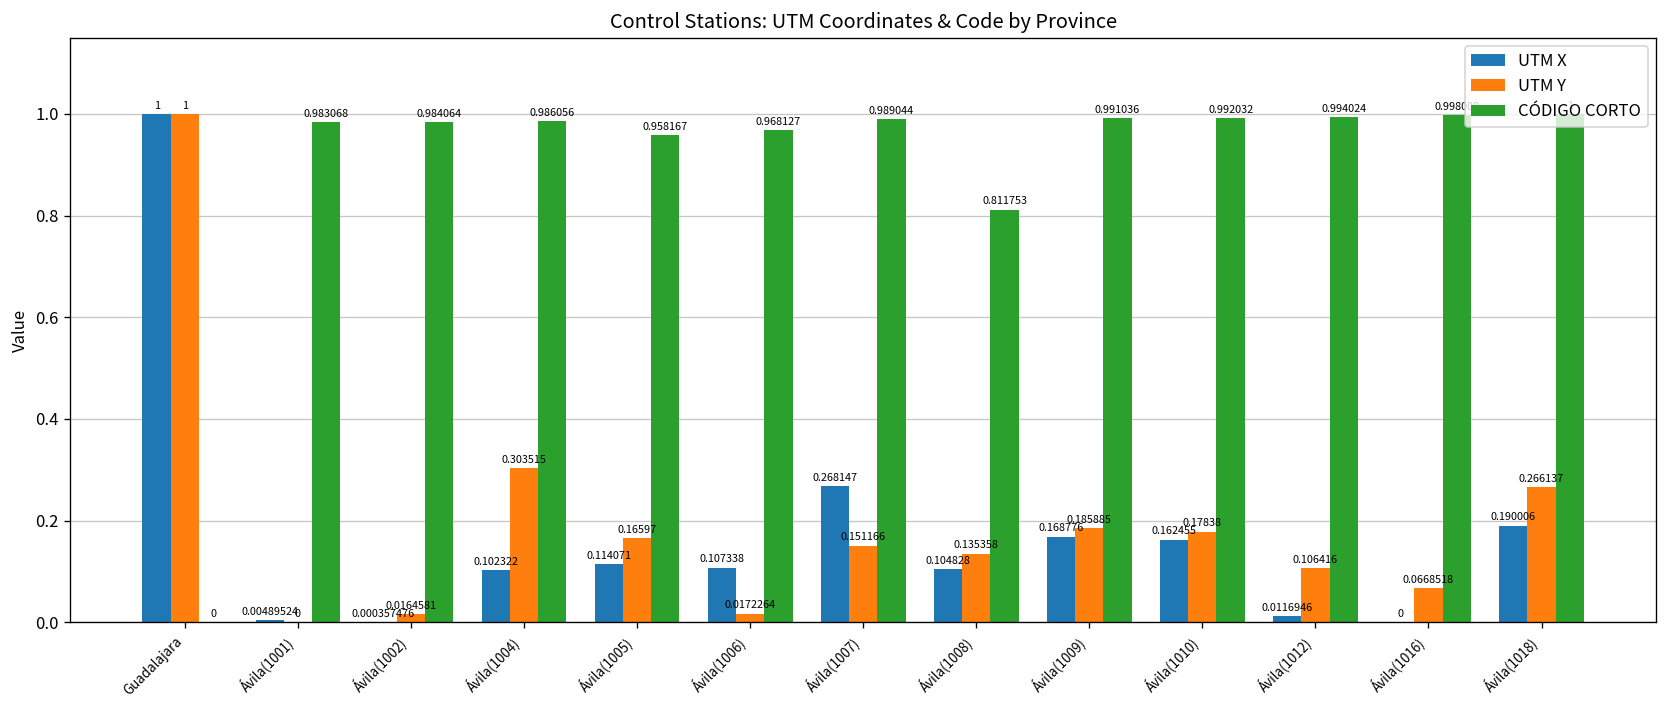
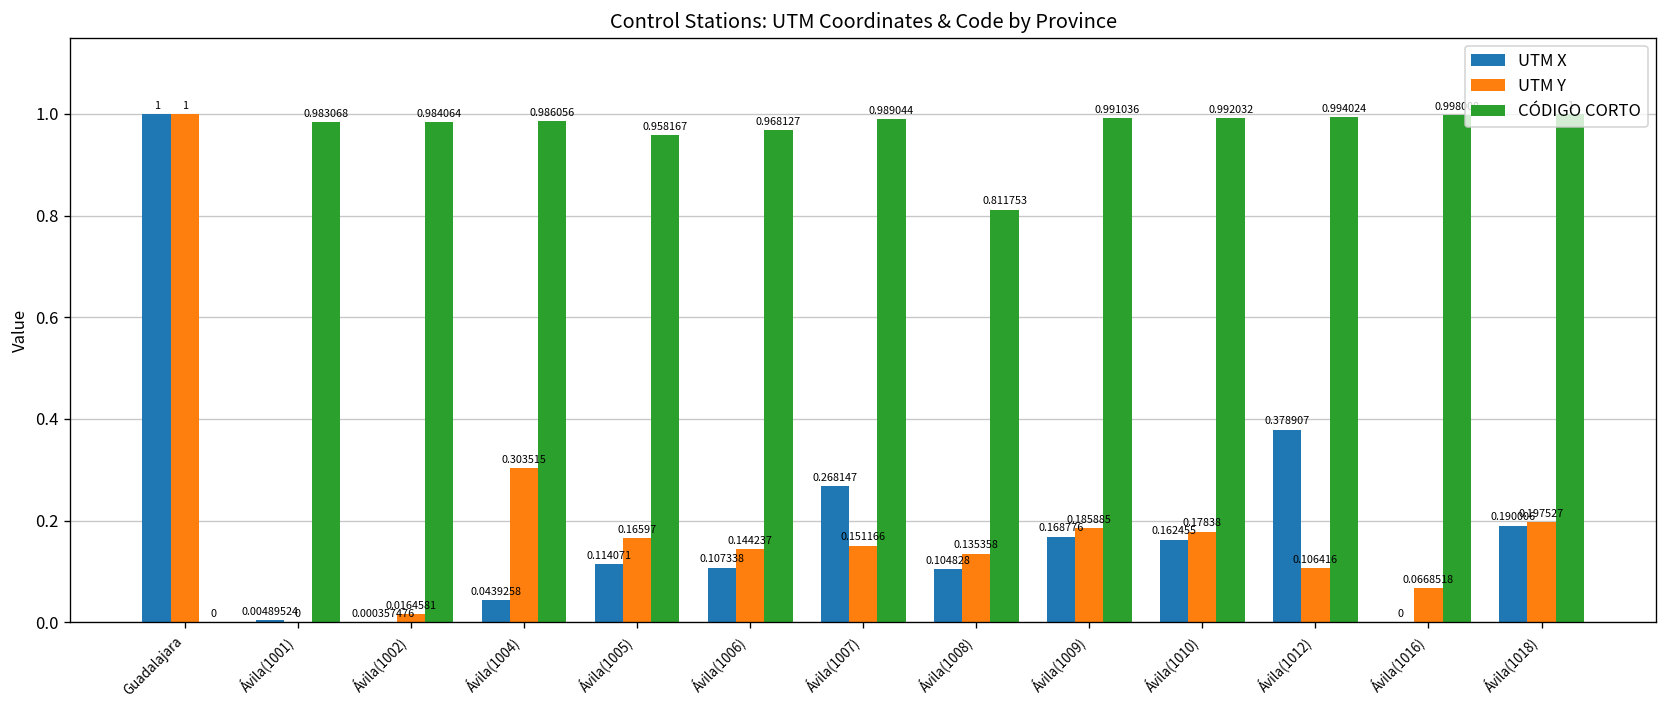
UTM X, Ávila(1004): 0.102322 -> 0.0439258
UTM Y, Ávila(1006): 0.0172264 -> 0.144237
UTM X, Ávila(1012): 0.0116946 -> 0.378907
UTM Y, Ávila(1018): 0.266137 -> 0.197527
